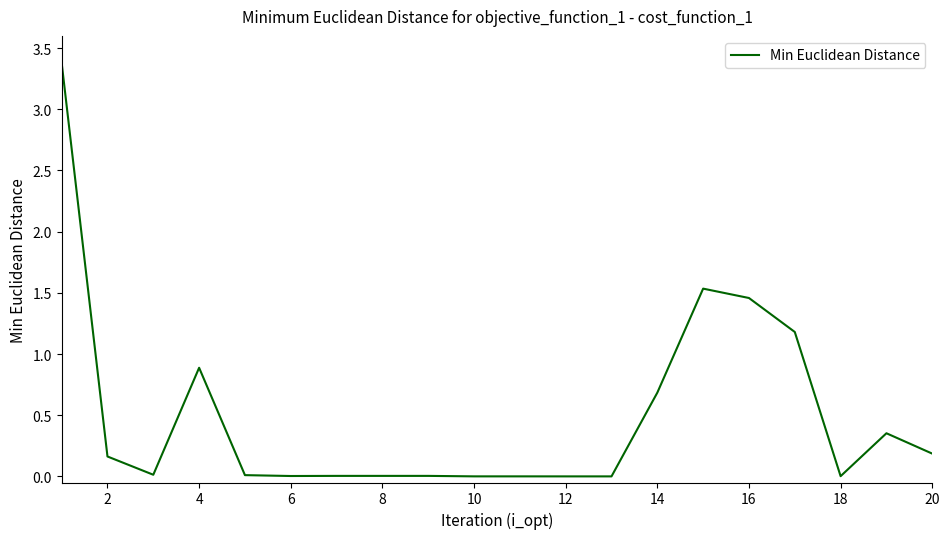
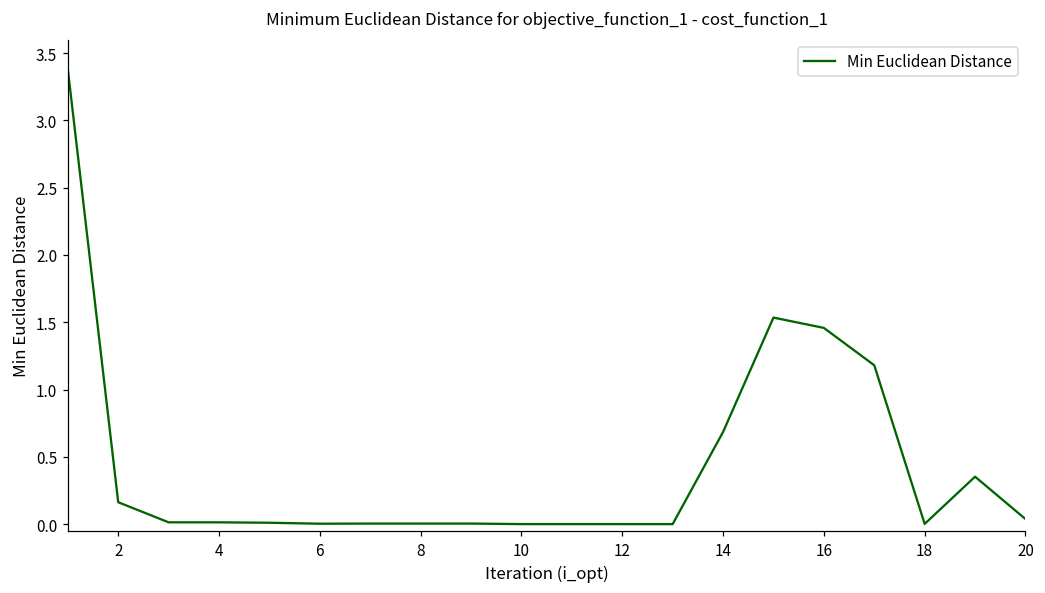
4: 0.89 -> 0.01
20: 0.19 -> 0.04
